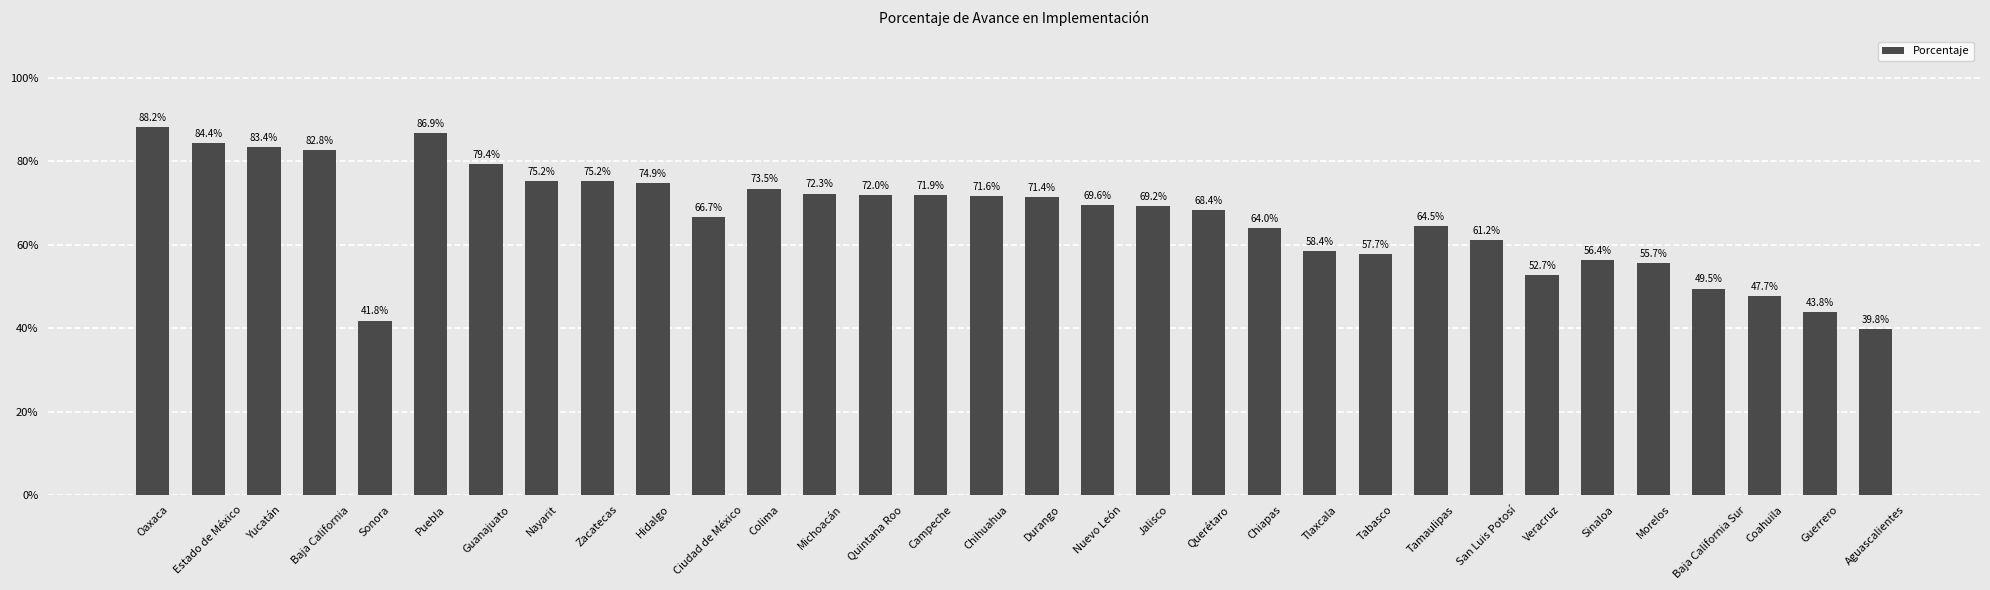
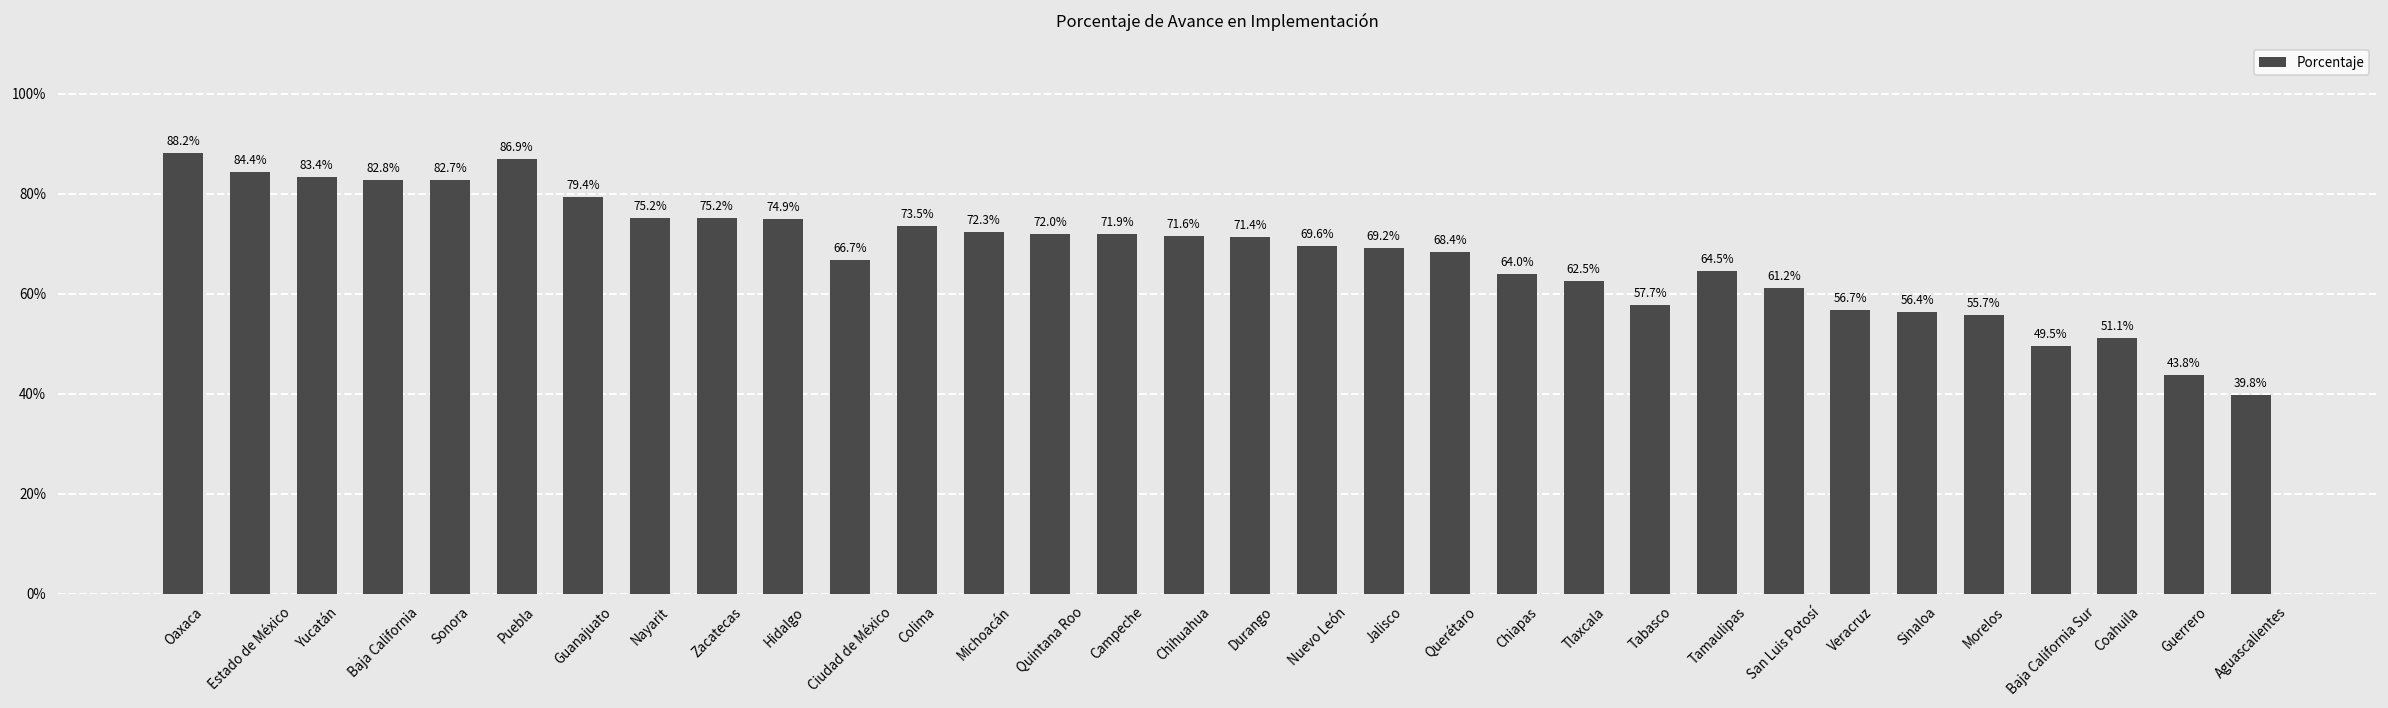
Sonora: 41.8% -> 82.7%
Tlaxcala: 58.4% -> 62.5%
Veracruz: 52.7% -> 56.7%
Coahuila: 47.7% -> 51.1%
